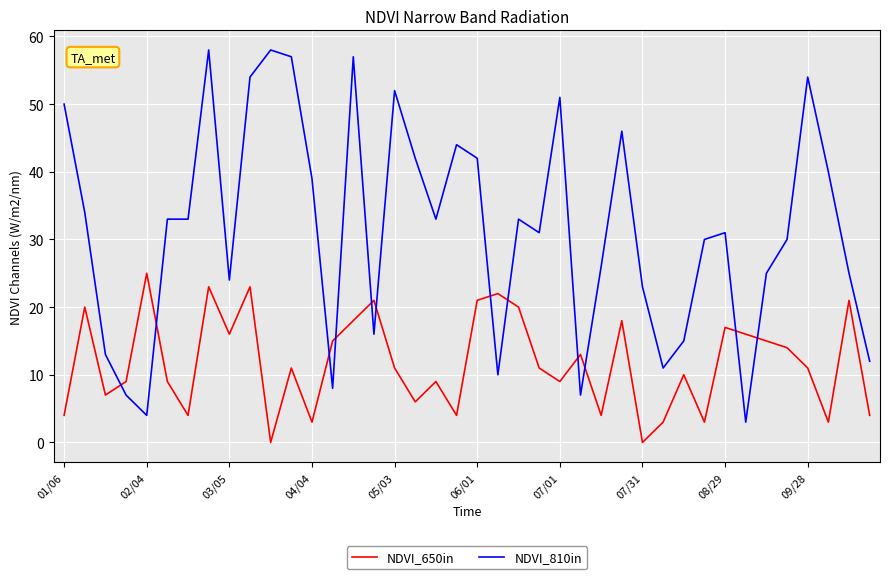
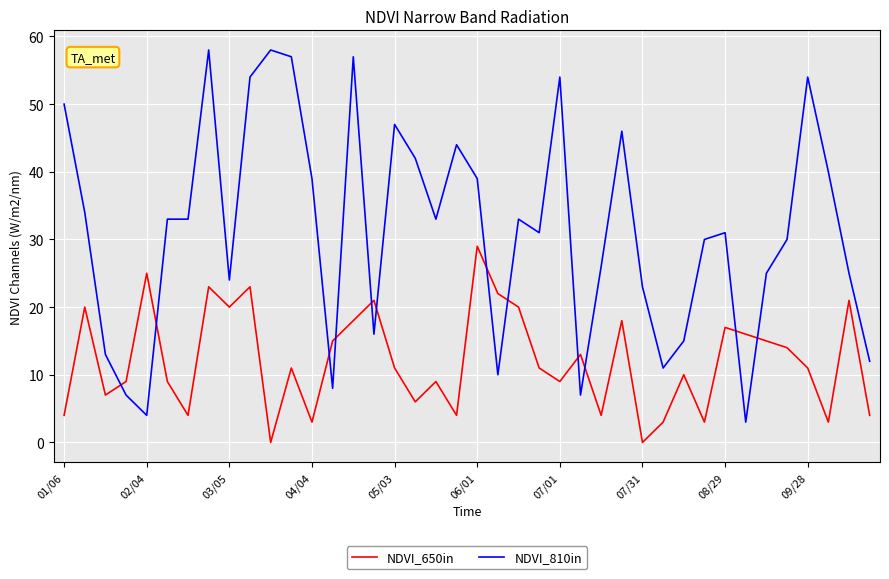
NDVI_650in, 03/05: 16 -> 20
NDVI_810in, 05/03: 52 -> 47
NDVI_650in, 06/01: 21 -> 29
NDVI_810in, 06/01: 42 -> 39
NDVI_810in, 07/01: 51 -> 54
